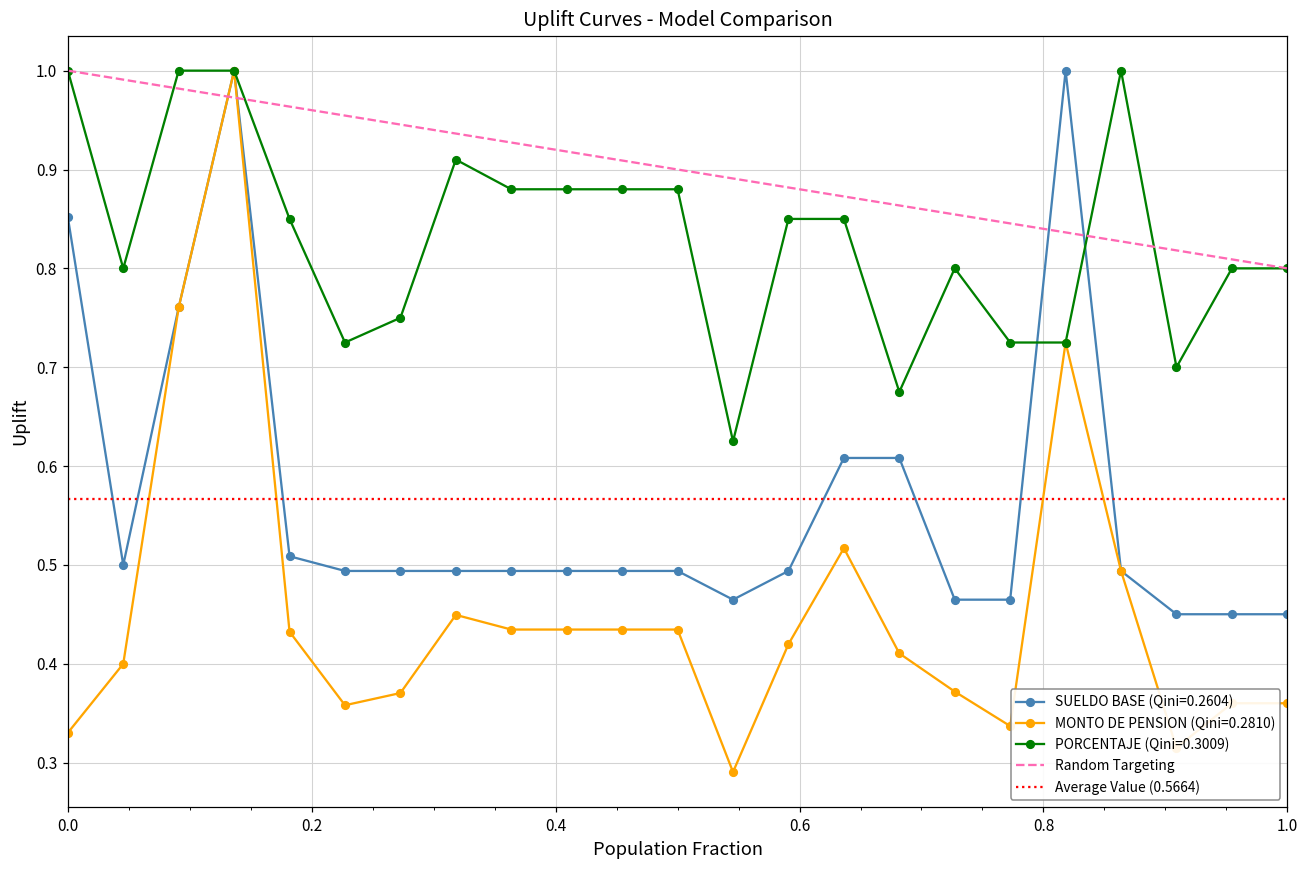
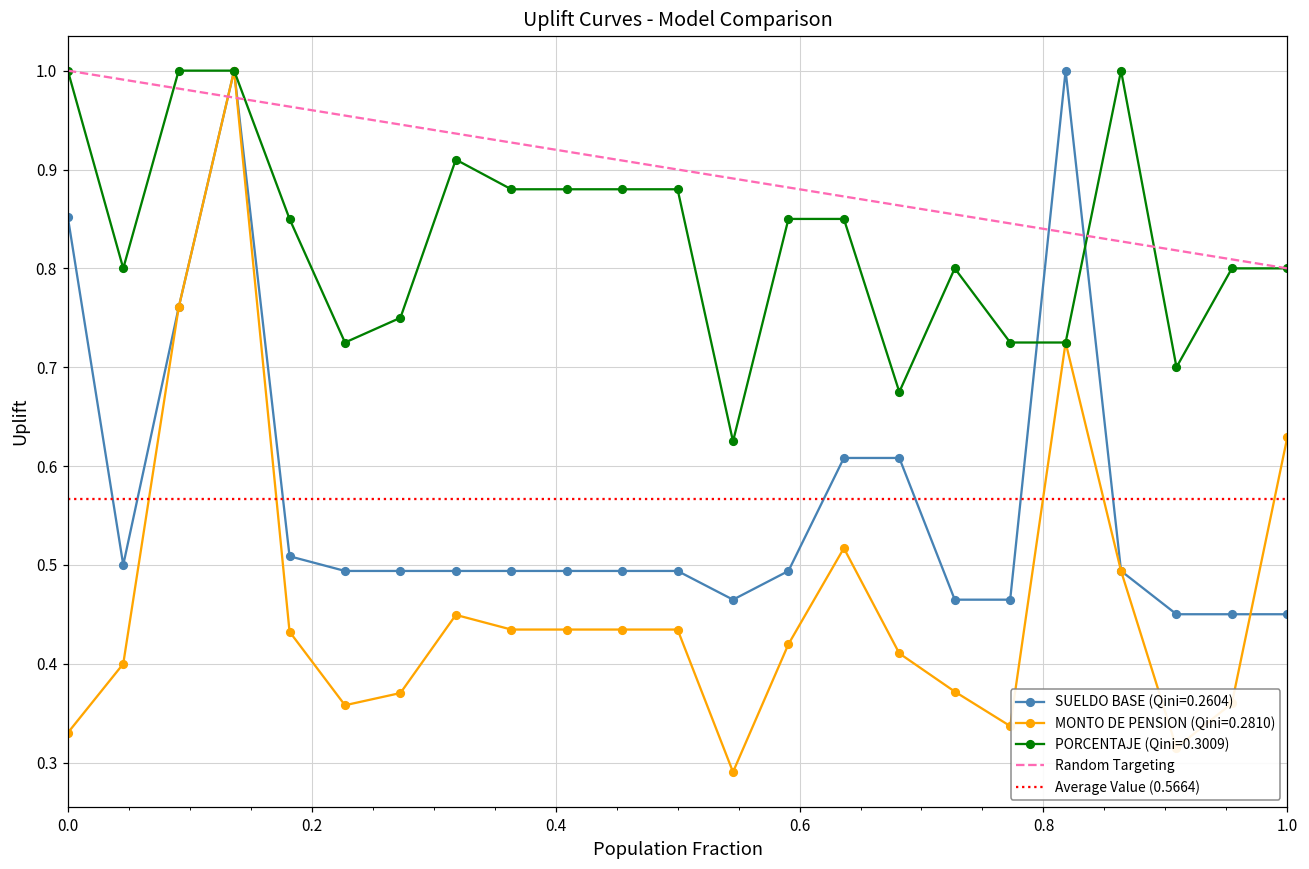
MONTO DE PENSION (Qini=0.2810), 1.0: 0.36 -> 0.63
